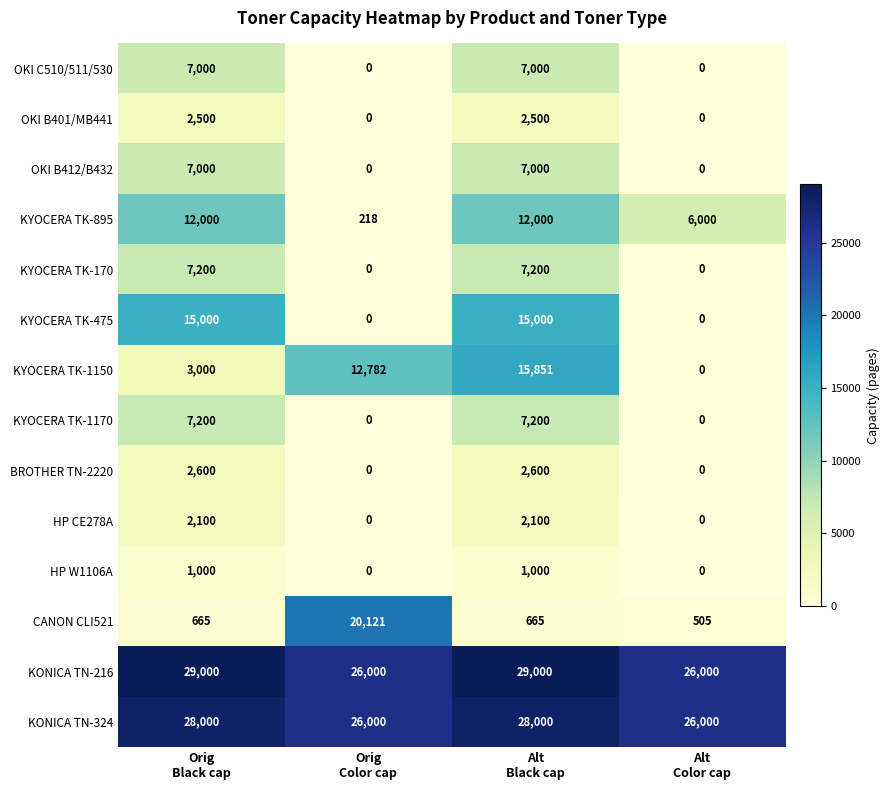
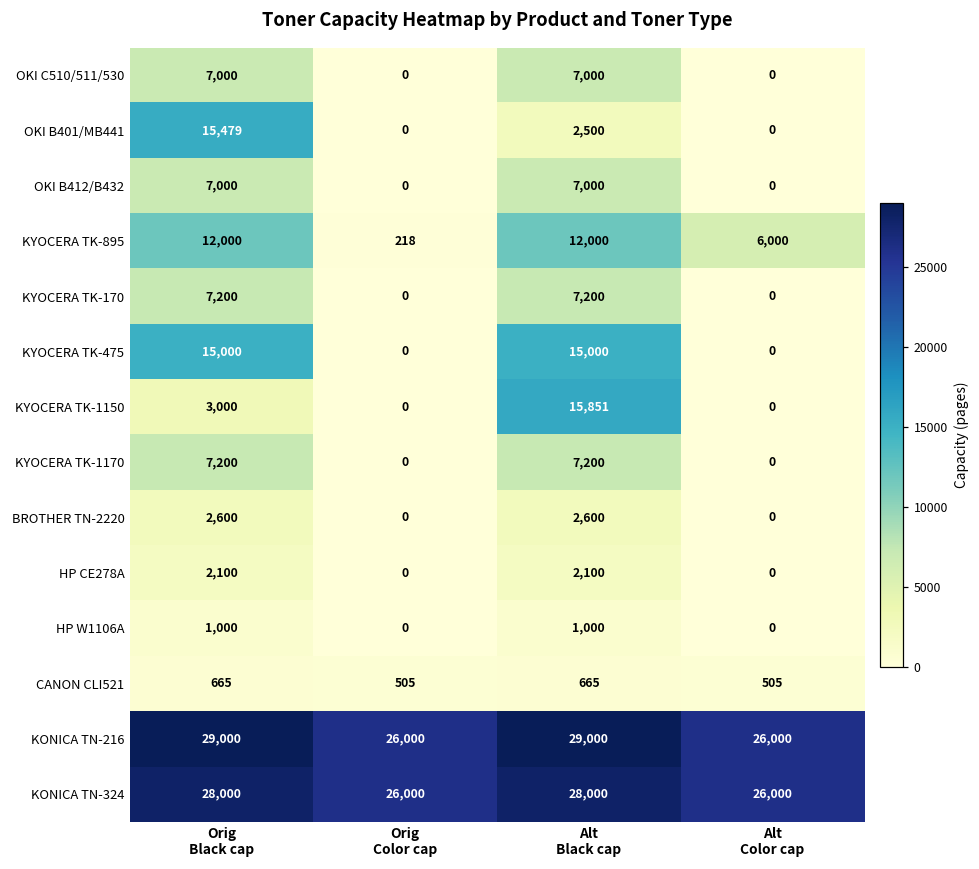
OKI B401/MB441, Orig Black cap: 2,500 -> 15,479
KYOCERA TK-1150, Orig Color cap: 12,782 -> 0
CANON CLI521, Orig Color cap: 20,121 -> 505
